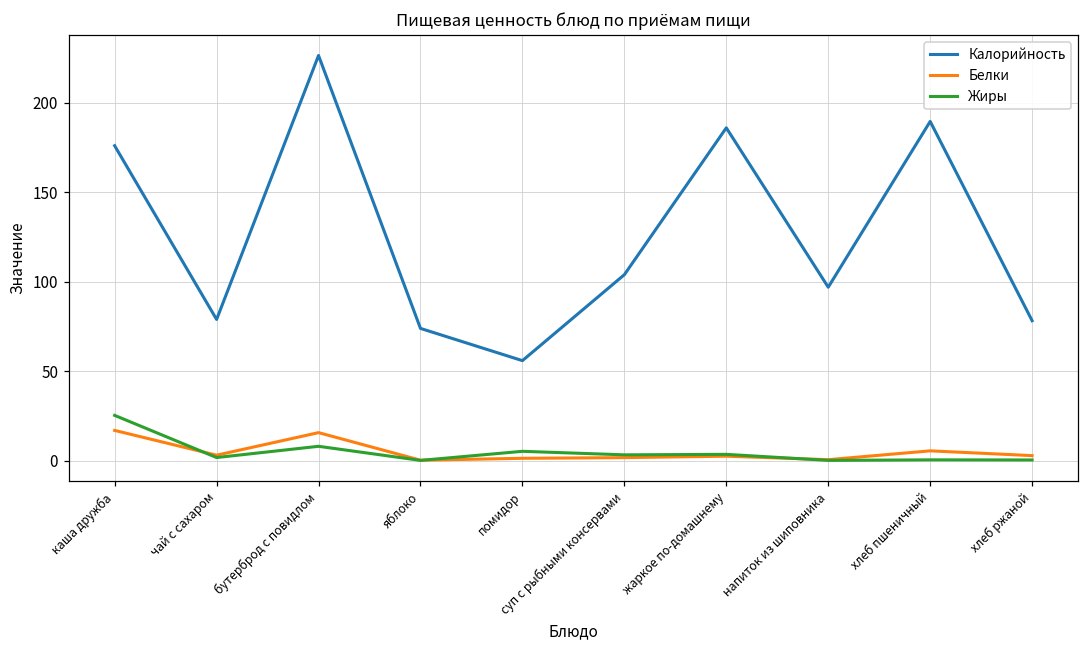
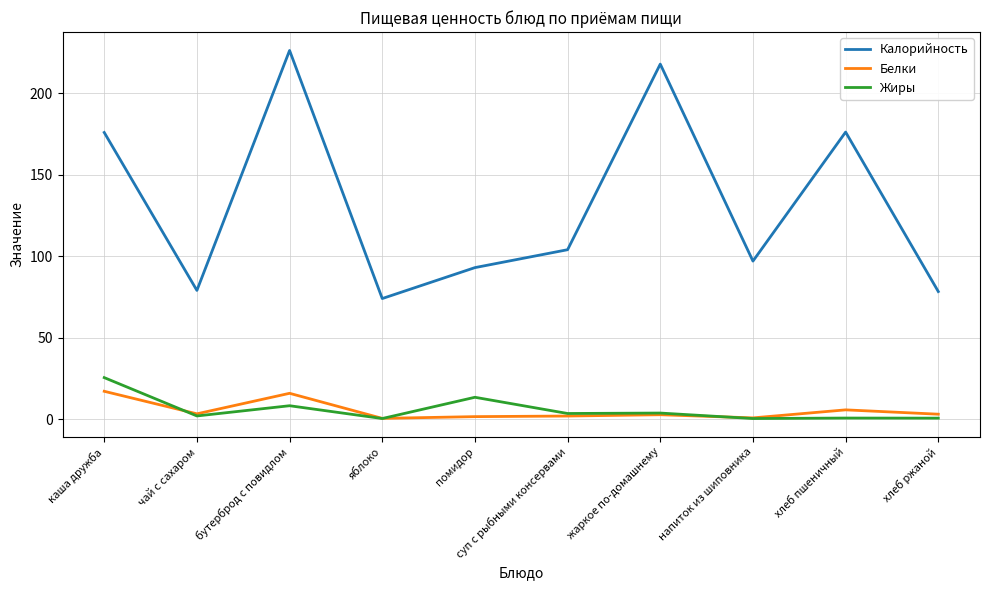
Калорийность, помидор: 56 -> 93
Жиры, помидор: 5 -> 13
Калорийность, жаркое по-домашнему: 186 -> 218
Калорийность, хлеб пшеничный: 190 -> 176
